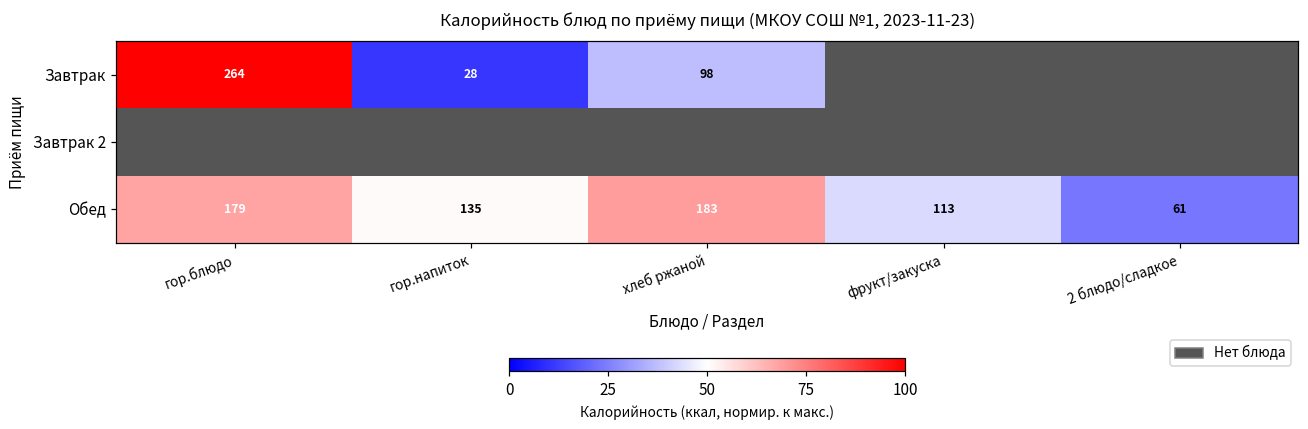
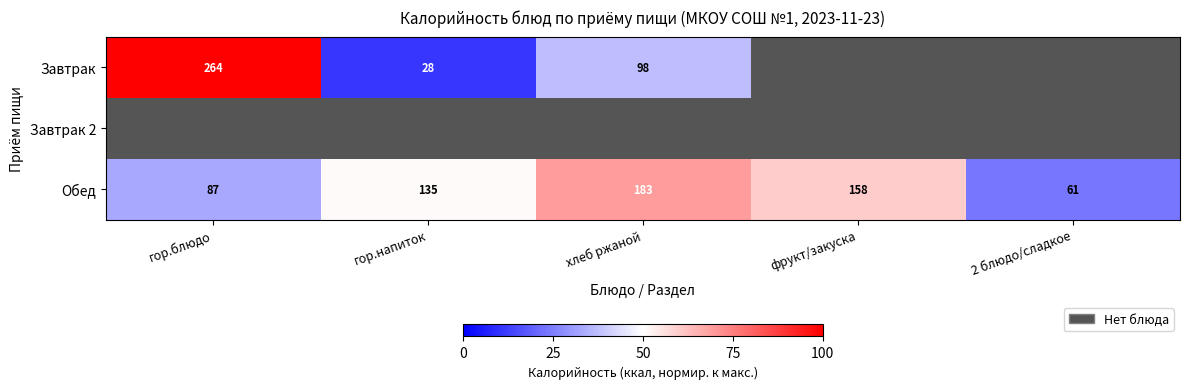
Обед, гор.блюдо: 179 -> 87
Обед, фрукт/закуска: 113 -> 158
